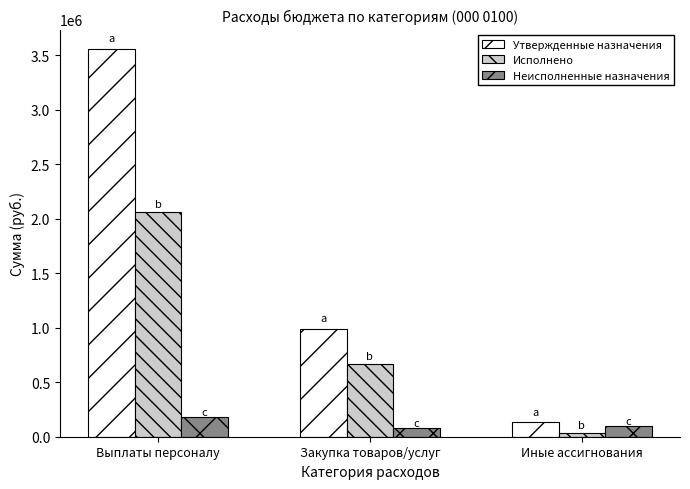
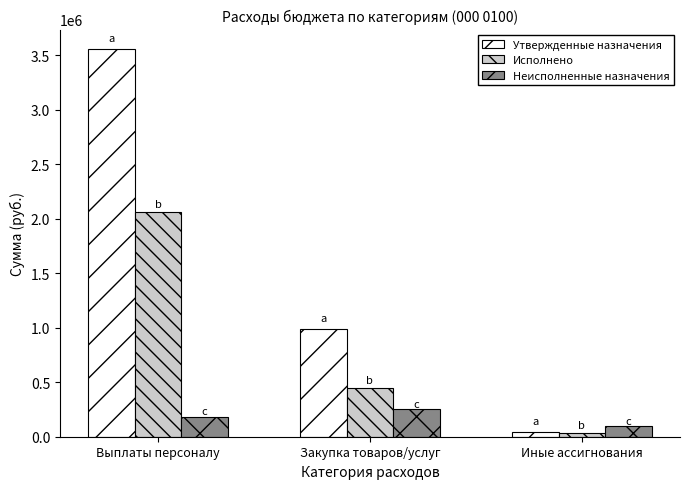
Исполнено, Закупка товаров/услуг: 670000 -> 450000
Неисполненные назначения, Закупка товаров/услуг: 80000 -> 250000
Утвержденные назначения, Иные ассигнования: 130000 -> 50000
